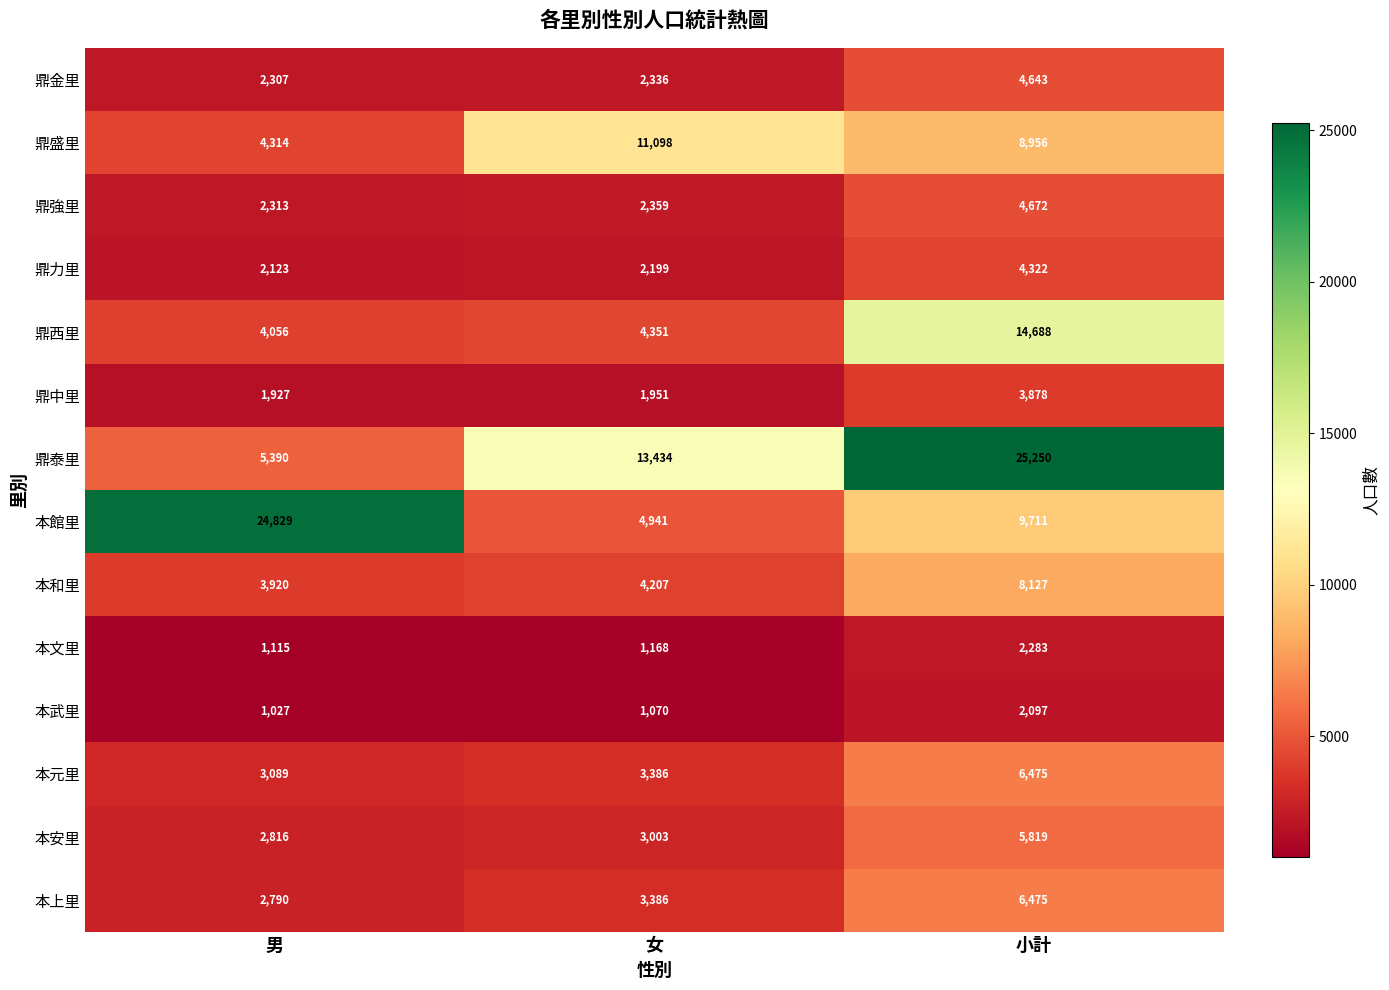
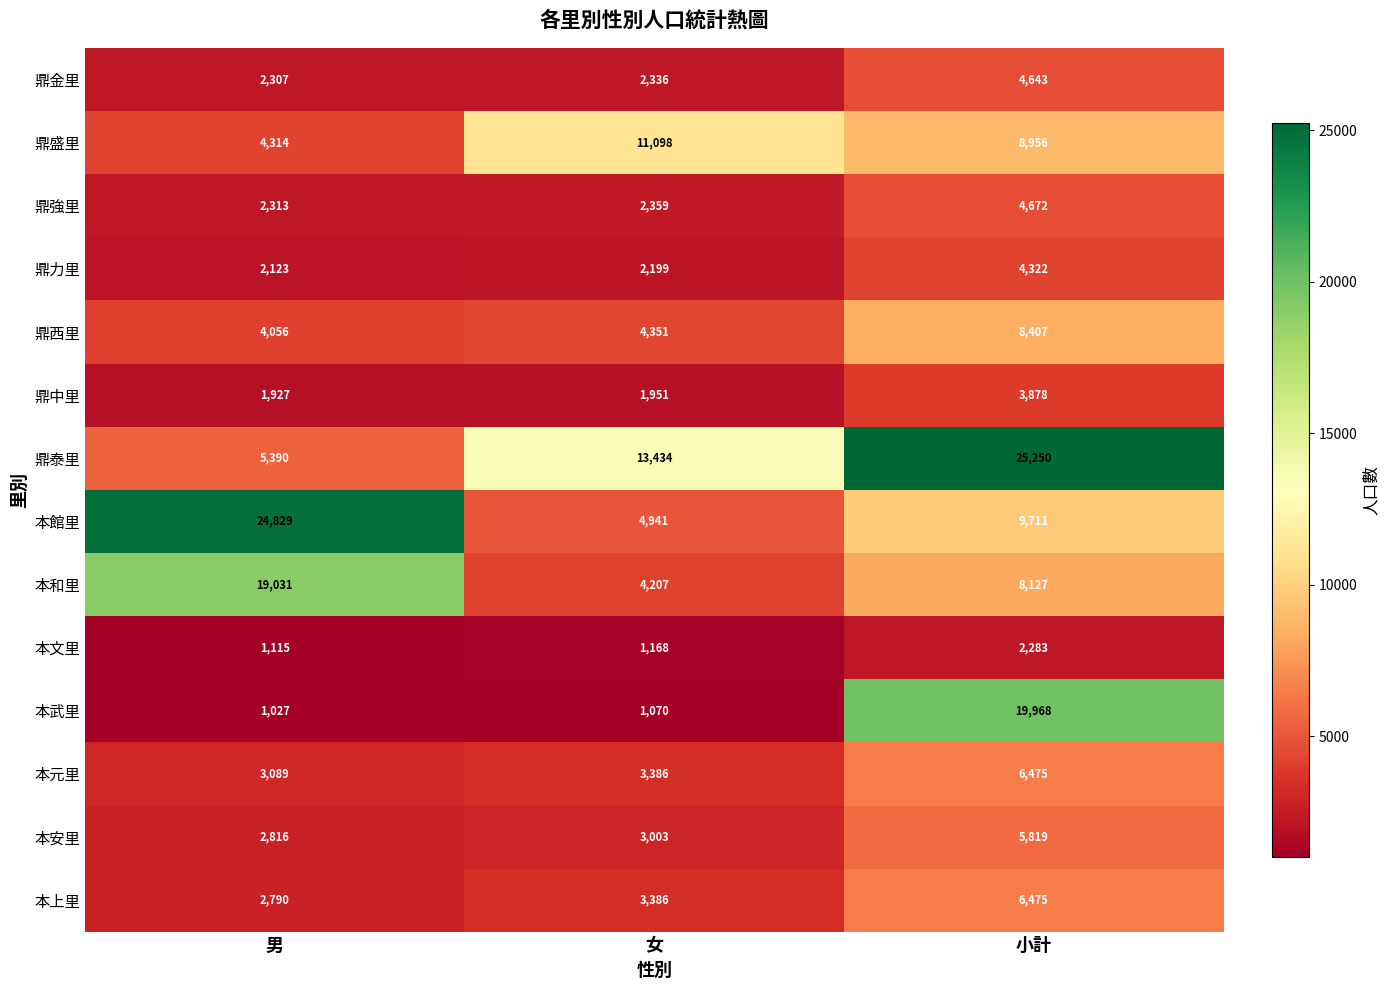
鼎西里, 小計: 14,688 -> 8,407
本和里, 男: 3,920 -> 19,031
本武里, 小計: 2,097 -> 19,968
